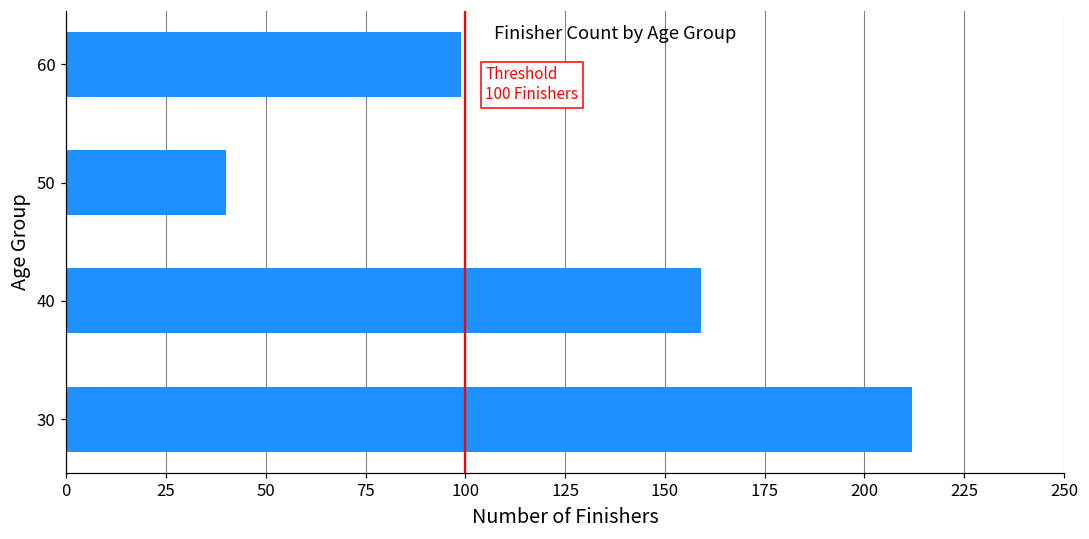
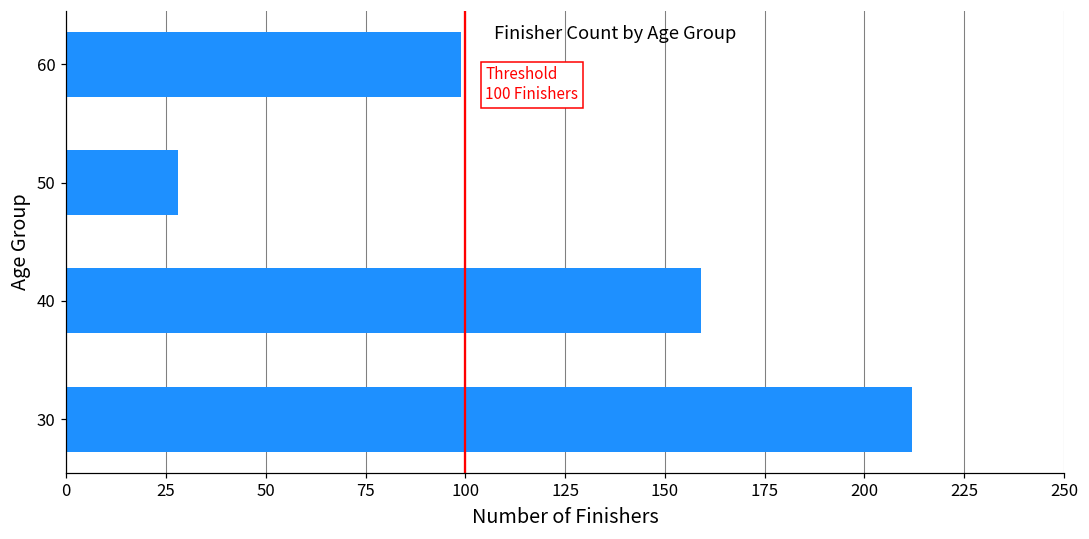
50: 40 -> 28
